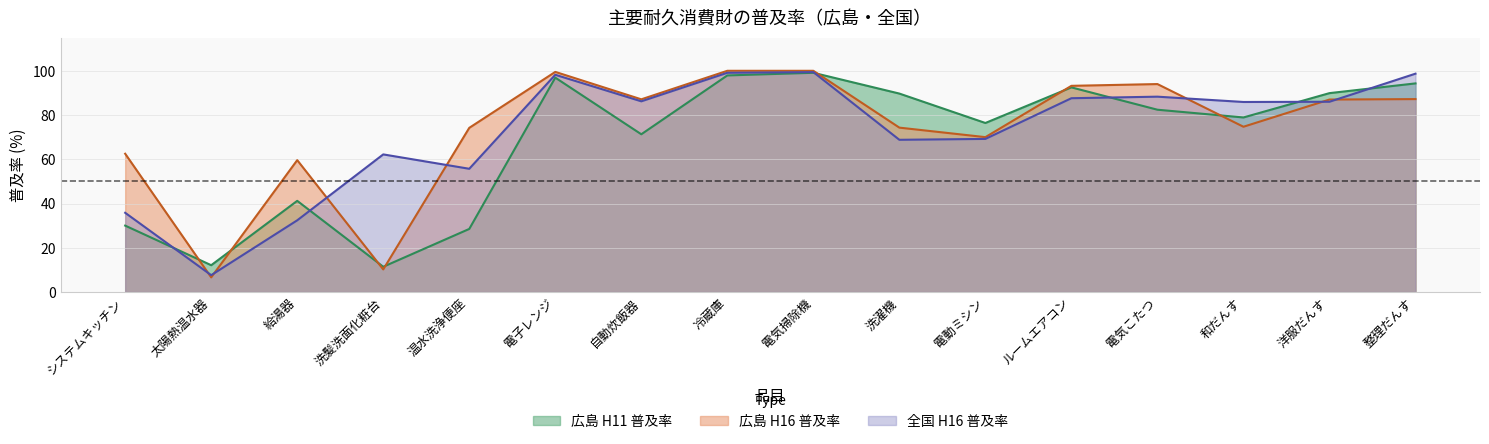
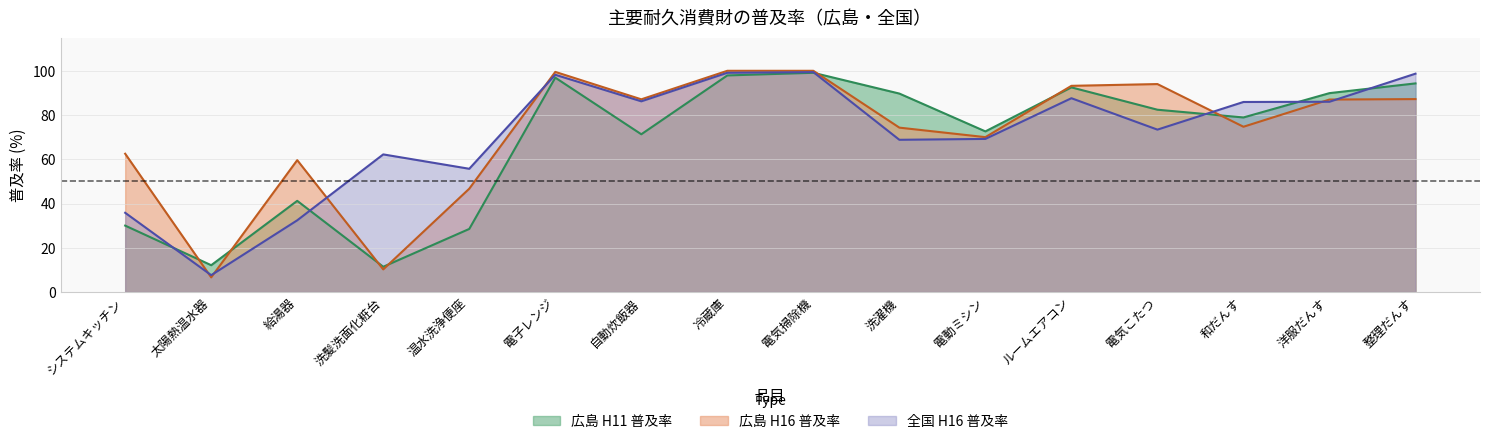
広島 H16 普及率, 温水洗浄便座: 74 -> 47
広島 H11 普及率, 電動ミシン: 76 -> 73
全国 H16 普及率, 電気こたつ: 88 -> 73
